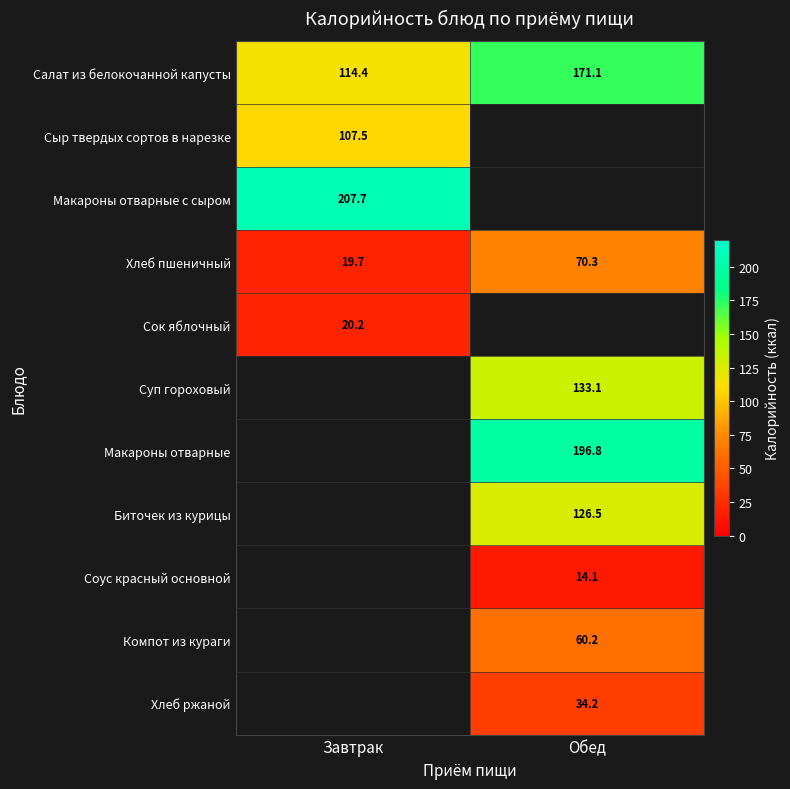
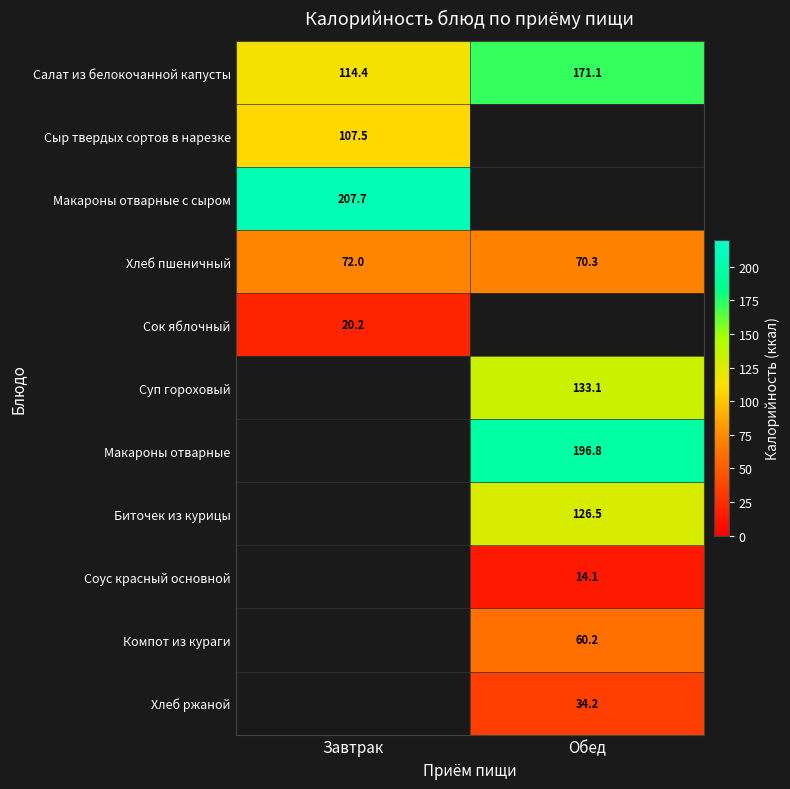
Хлеб пшеничный, Завтрак: 19.7 -> 72.0
